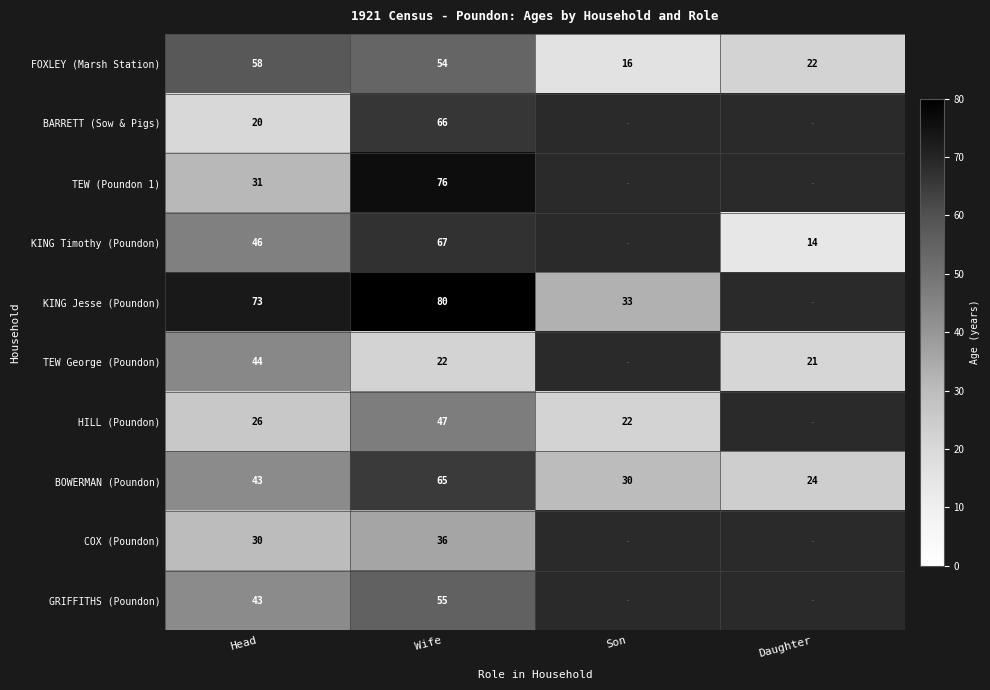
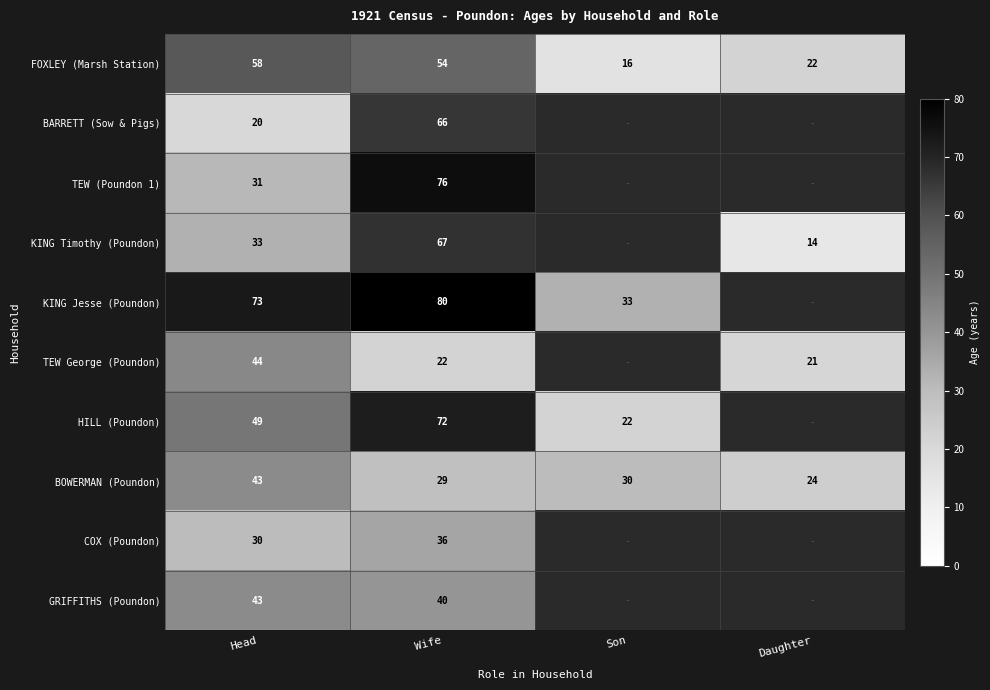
KING Timothy (Poundon), Head: 46 -> 33
HILL (Poundon), Head: 26 -> 49
HILL (Poundon), Wife: 47 -> 72
BOWERMAN (Poundon), Wife: 65 -> 29
GRIFFITHS (Poundon), Wife: 55 -> 40
